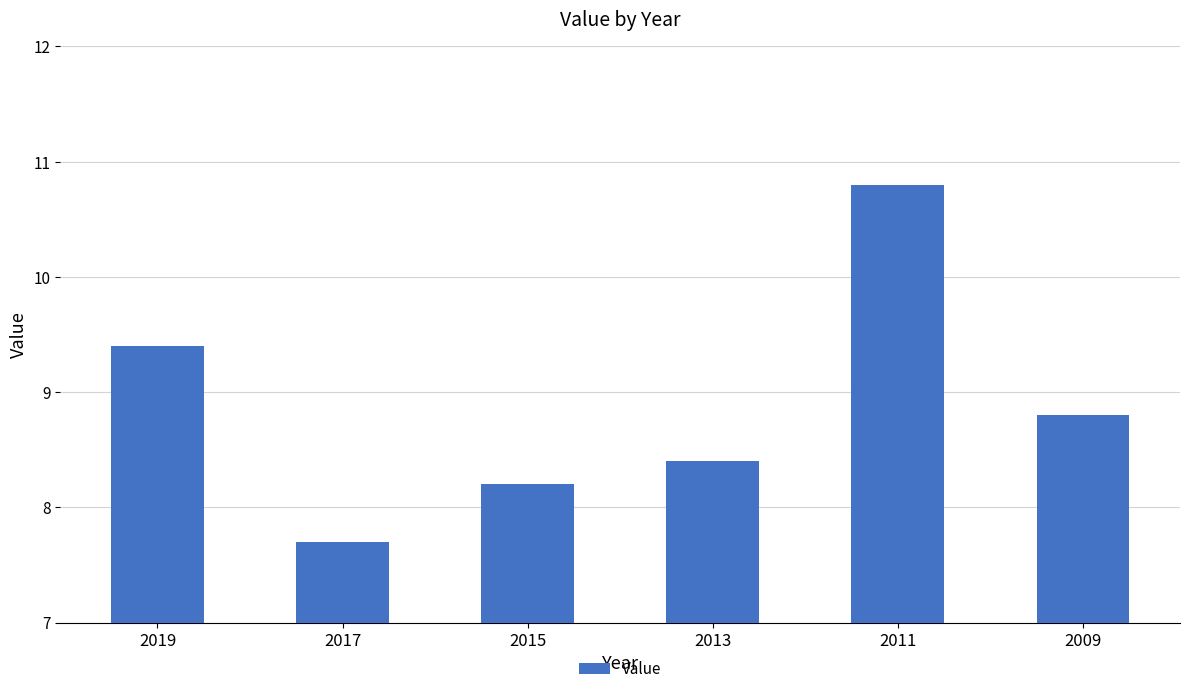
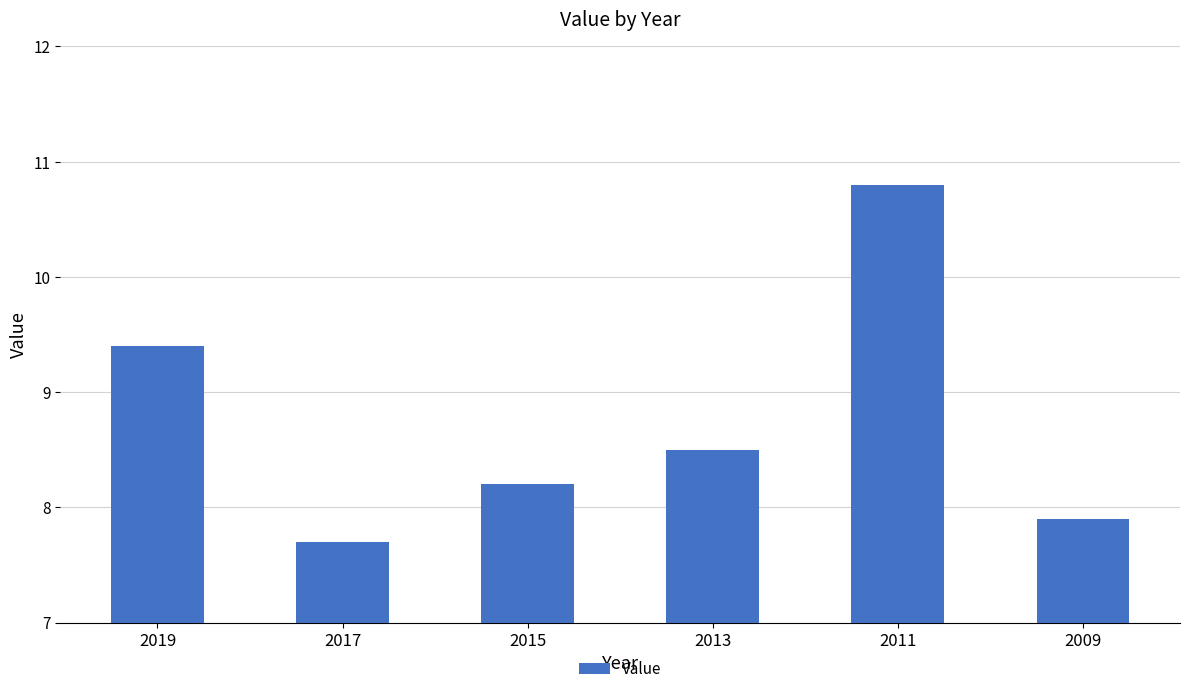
2013: 8.4 -> 8.5
2009: 8.8 -> 7.9
